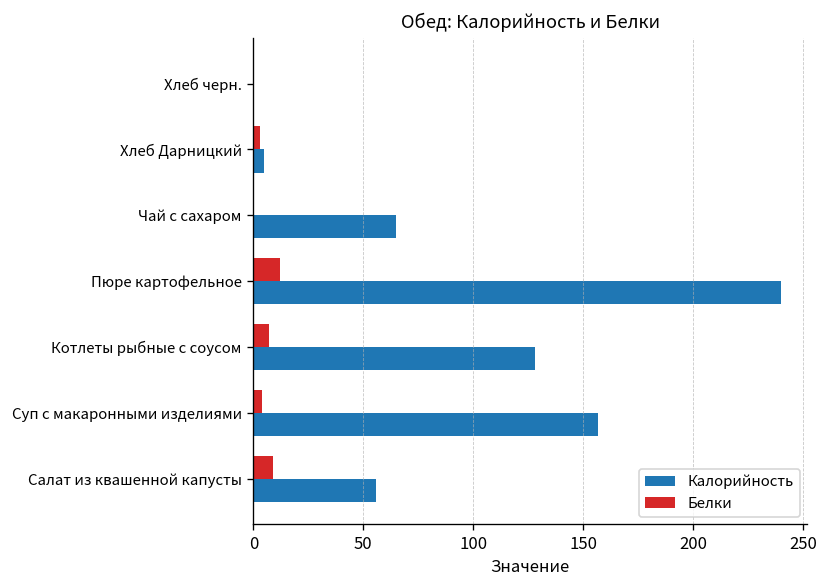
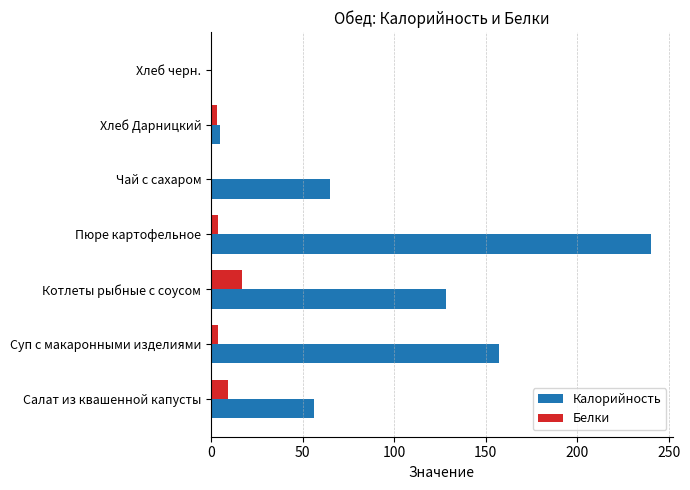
Белки, Пюре картофельное: 12 -> 4
Белки, Котлеты рыбные с соусом: 7 -> 17
